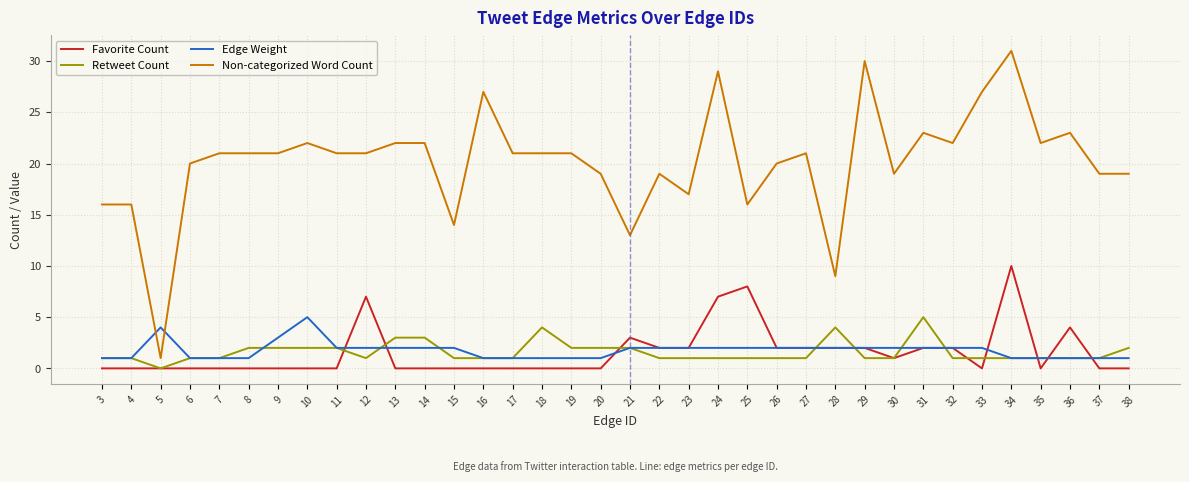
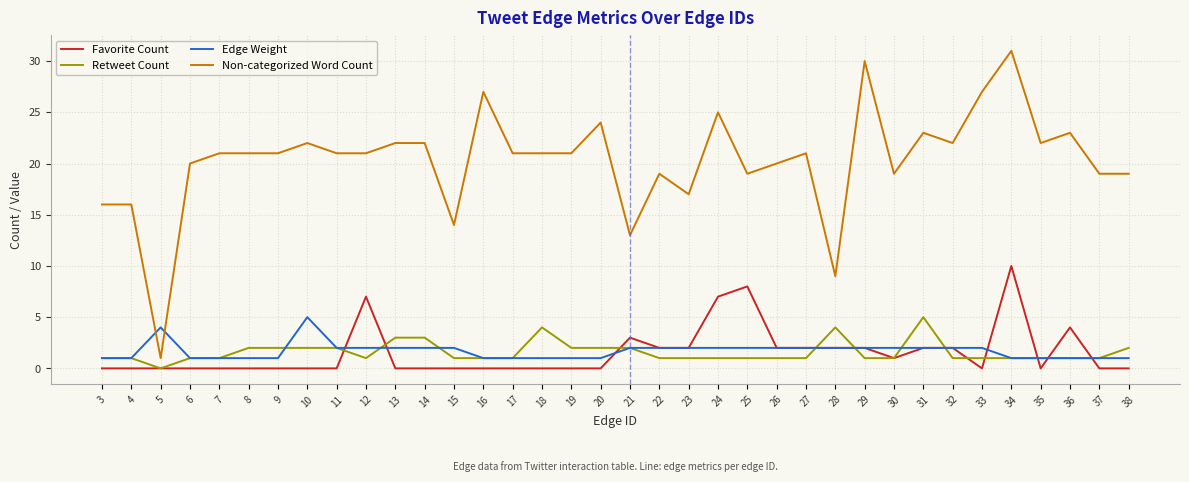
Edge Weight, 9: 3 -> 1
Non-categorized Word Count, 20: 19 -> 24
Non-categorized Word Count, 24: 29 -> 25
Non-categorized Word Count, 25: 16 -> 19
